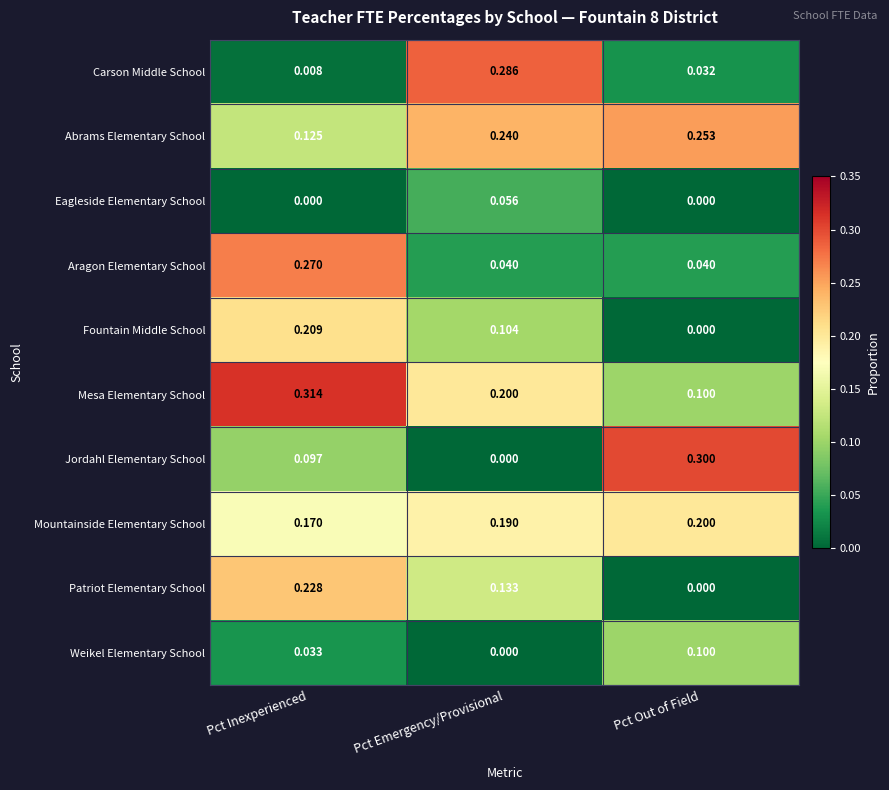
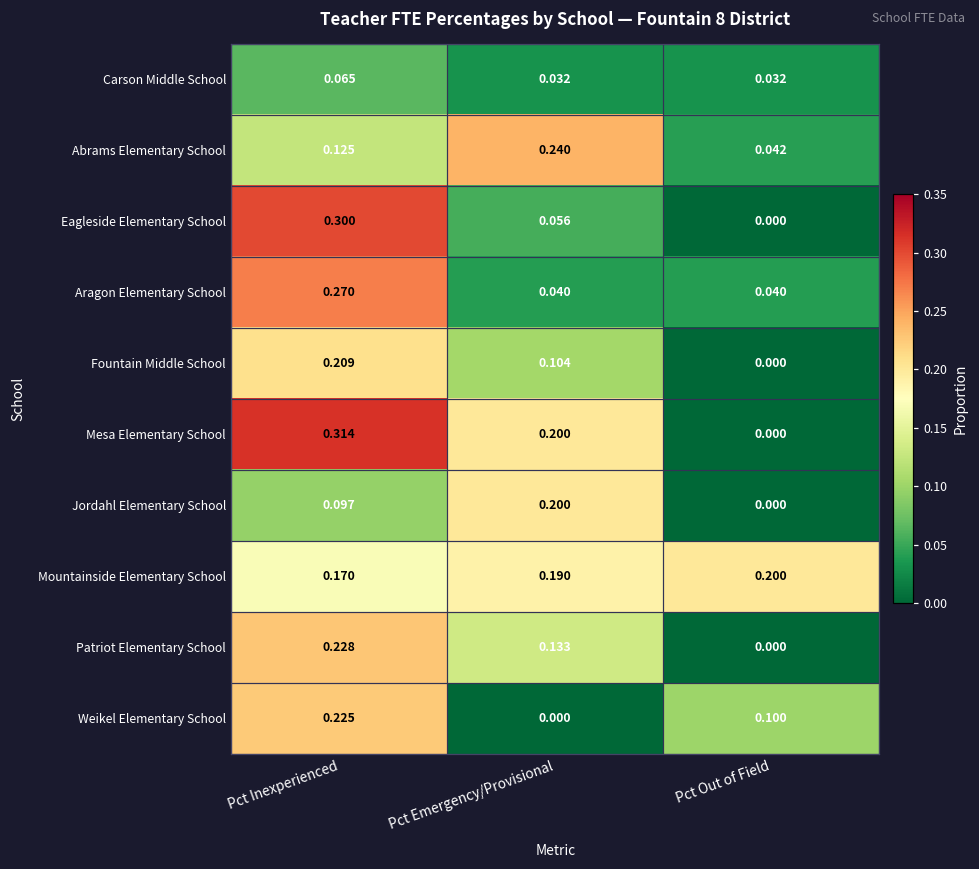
Carson Middle School, Pct Inexperienced: 0.008 -> 0.065
Carson Middle School, Pct Emergency/Provisional: 0.286 -> 0.032
Abrams Elementary School, Pct Out of Field: 0.253 -> 0.042
Eagleside Elementary School, Pct Inexperienced: 0.000 -> 0.300
Mesa Elementary School, Pct Out of Field: 0.100 -> 0.000
Jordahl Elementary School, Pct Emergency/Provisional: 0.000 -> 0.200
Jordahl Elementary School, Pct Out of Field: 0.300 -> 0.000
Weikel Elementary School, Pct Inexperienced: 0.033 -> 0.225
